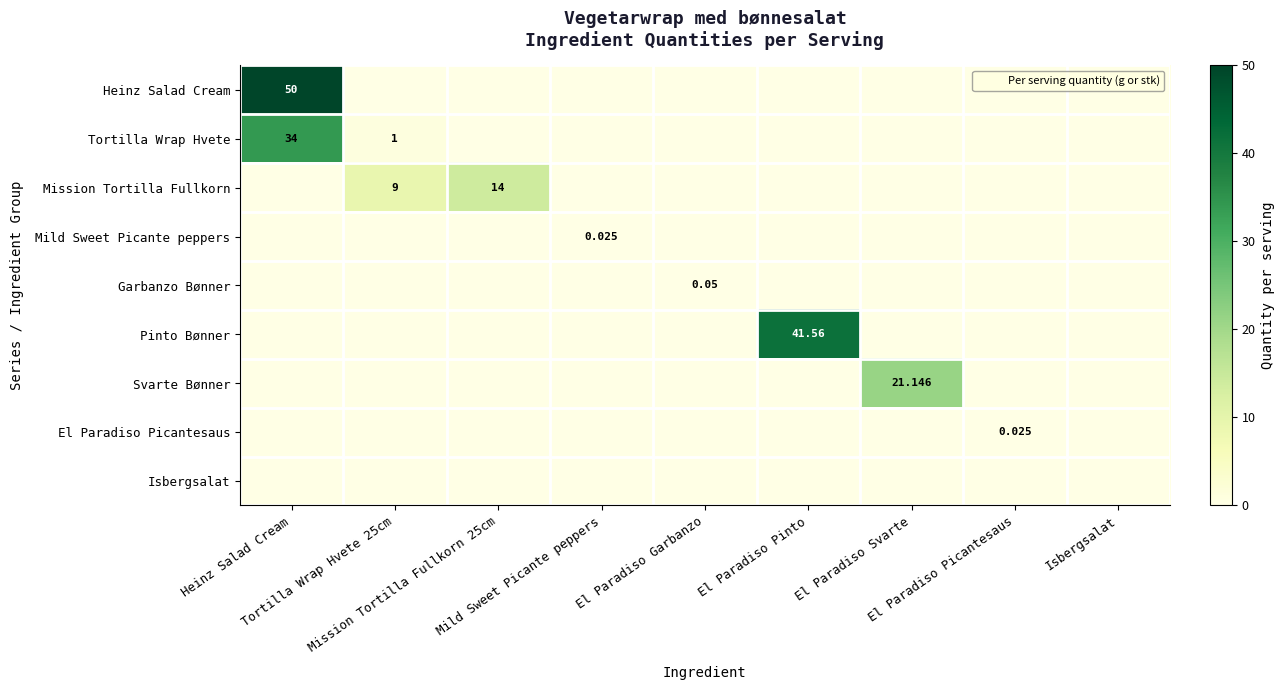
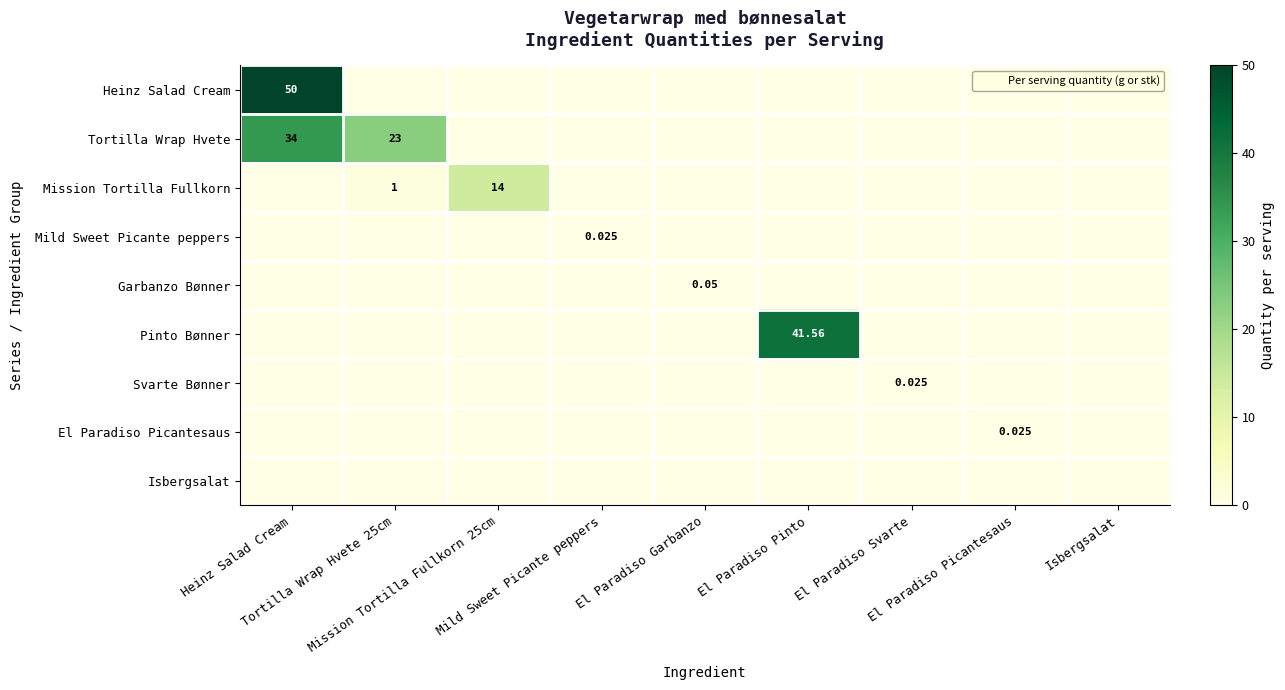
Tortilla Wrap Hvete, Tortilla Wrap Hvete 25cm: 1 -> 23
Mission Tortilla Fullkorn, Tortilla Wrap Hvete 25cm: 9 -> 1
Svarte Bønner, El Paradiso Svarte: 21.146 -> 0.025
